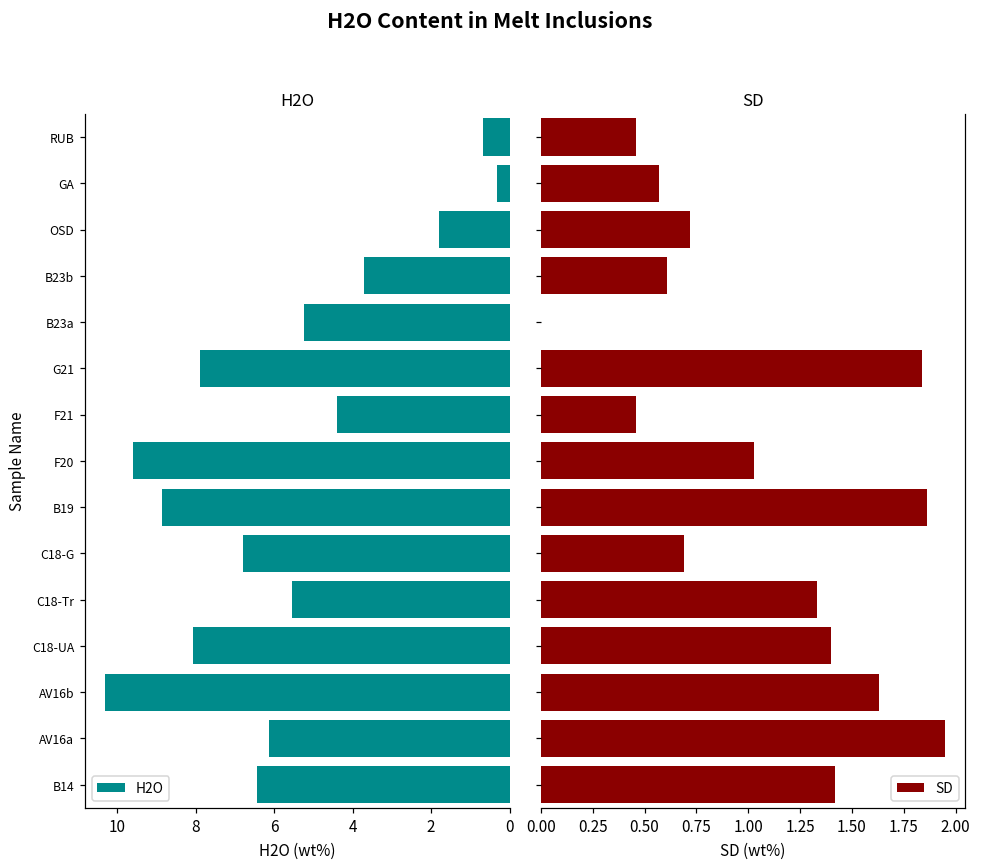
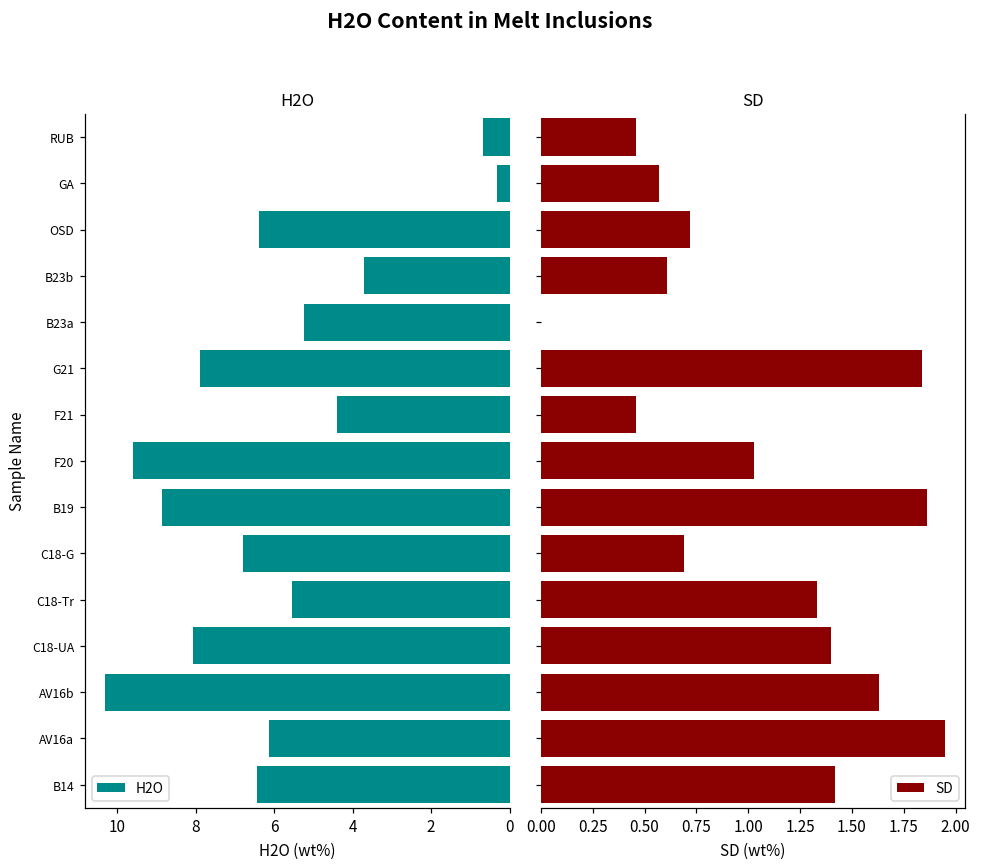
H2O, OSD: 1.8 -> 6.4
